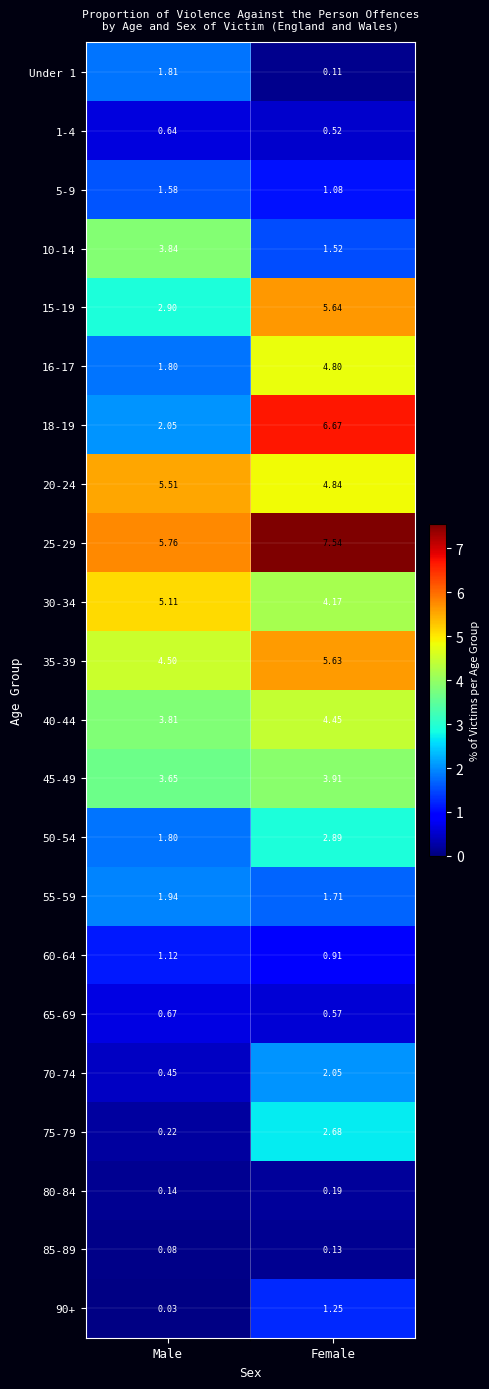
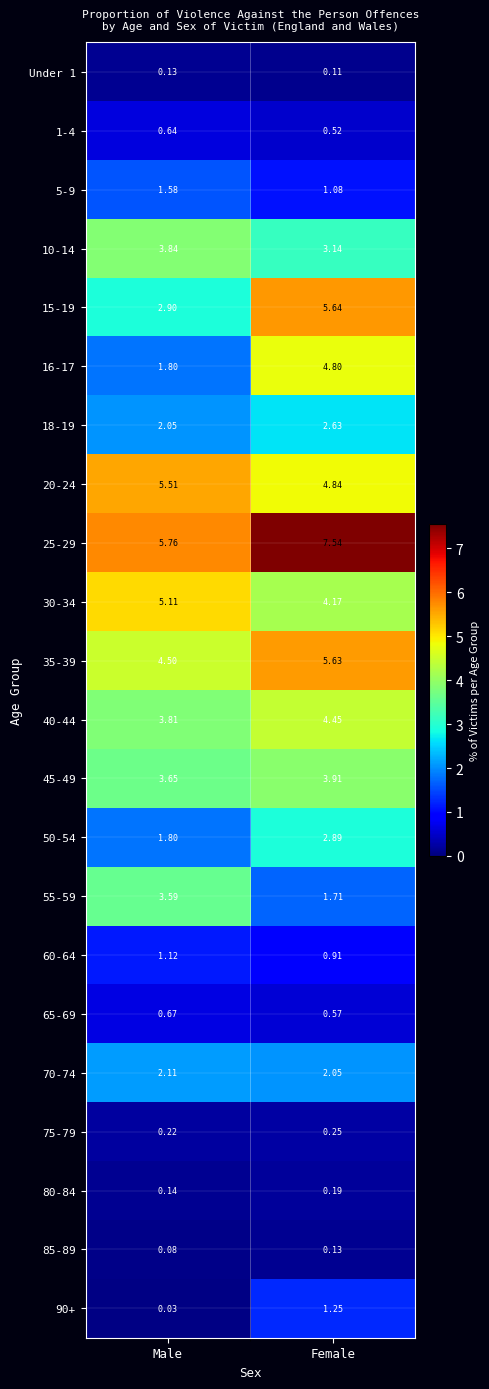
Under 1, Male: 1.81 -> 0.13
10-14, Female: 1.52 -> 3.14
18-19, Female: 6.67 -> 2.63
55-59, Male: 1.94 -> 3.59
70-74, Male: 0.45 -> 2.11
75-79, Female: 2.68 -> 0.25
